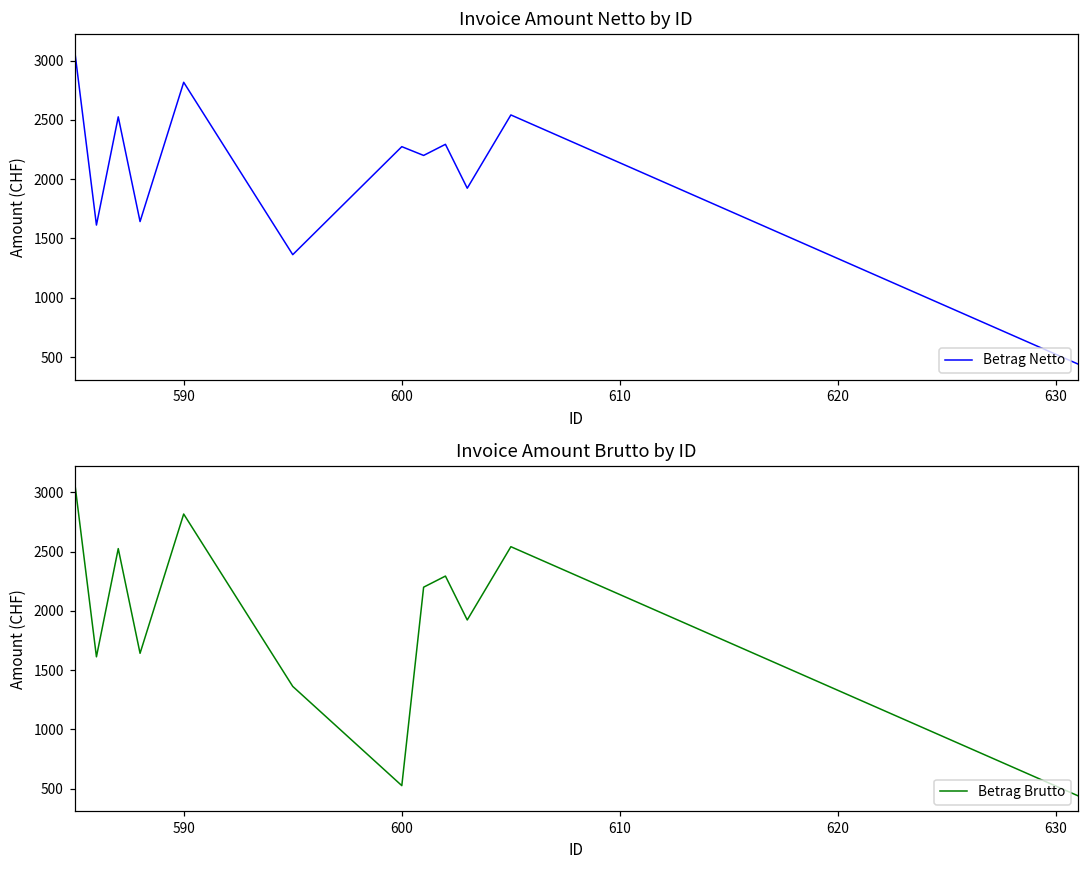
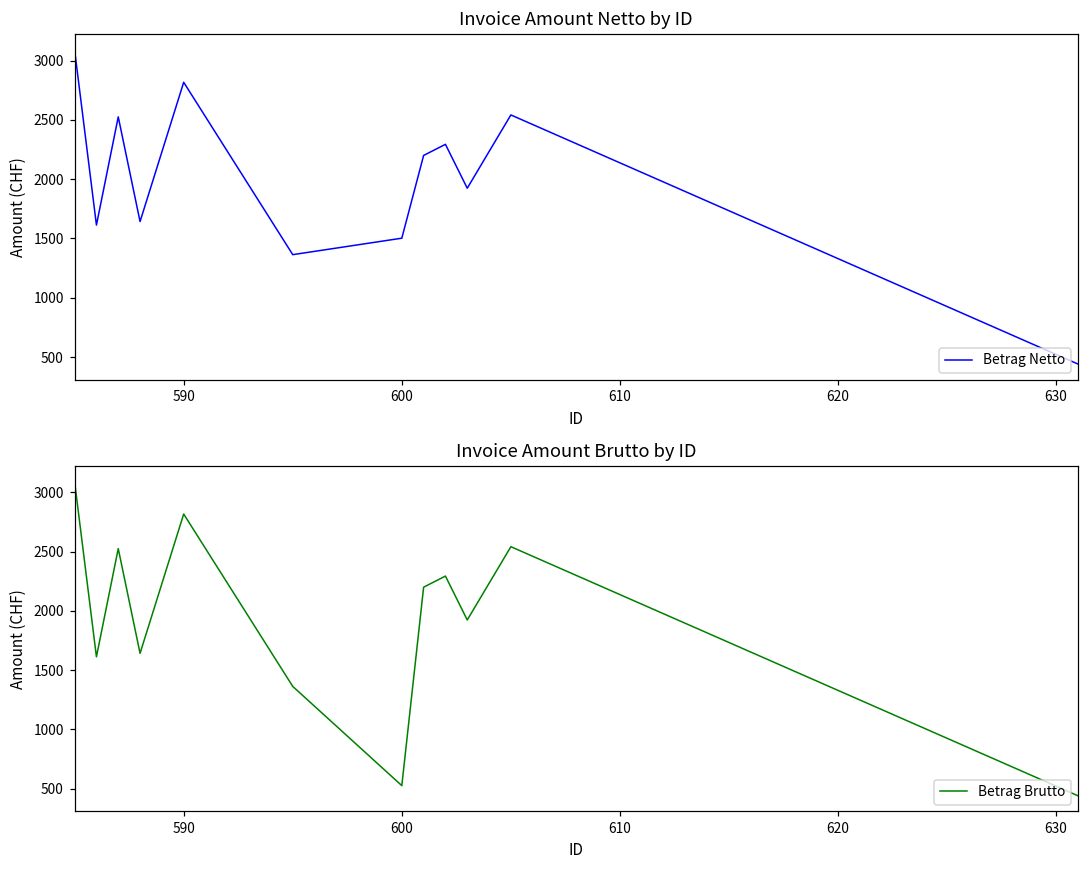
Invoice Amount Netto by ID, 600: 2270 -> 1500
